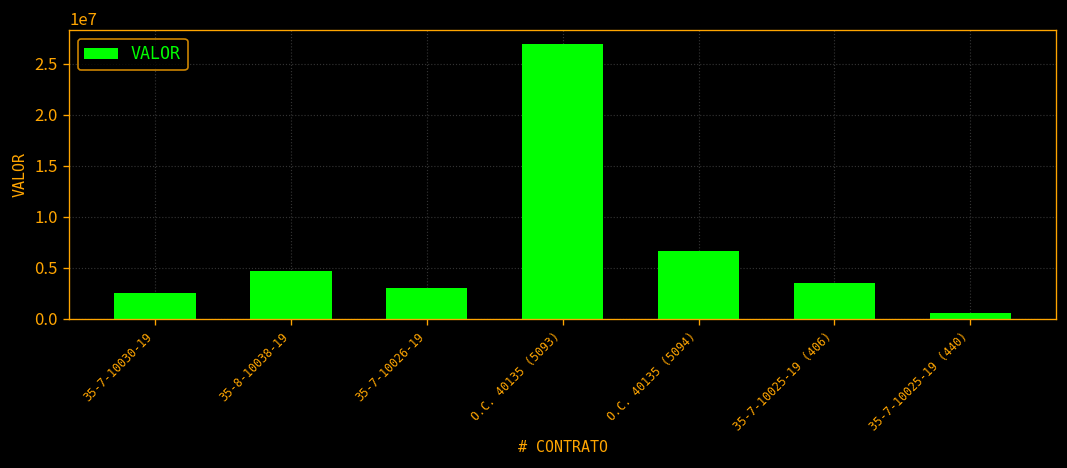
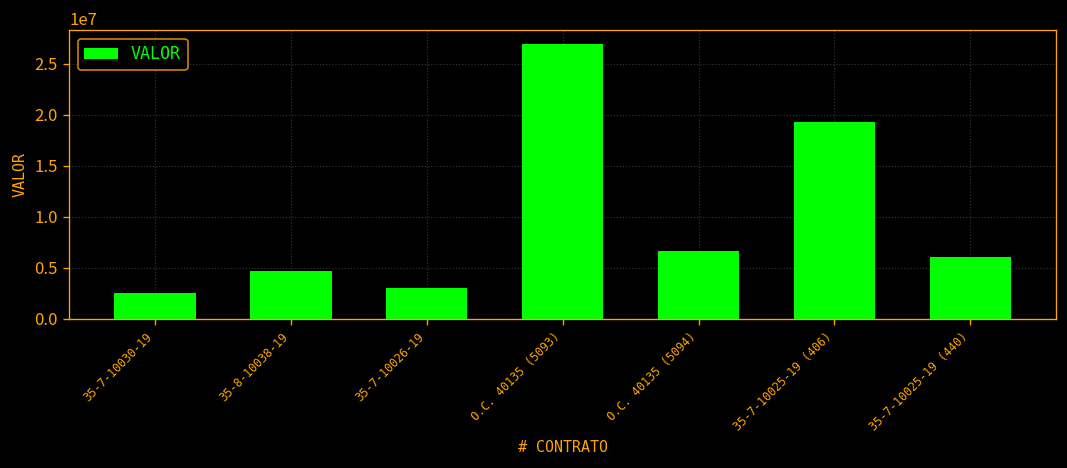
35-7-10025-19 (406): 4000000 -> 19000000
35-7-10025-19 (440): 1000000 -> 6000000
